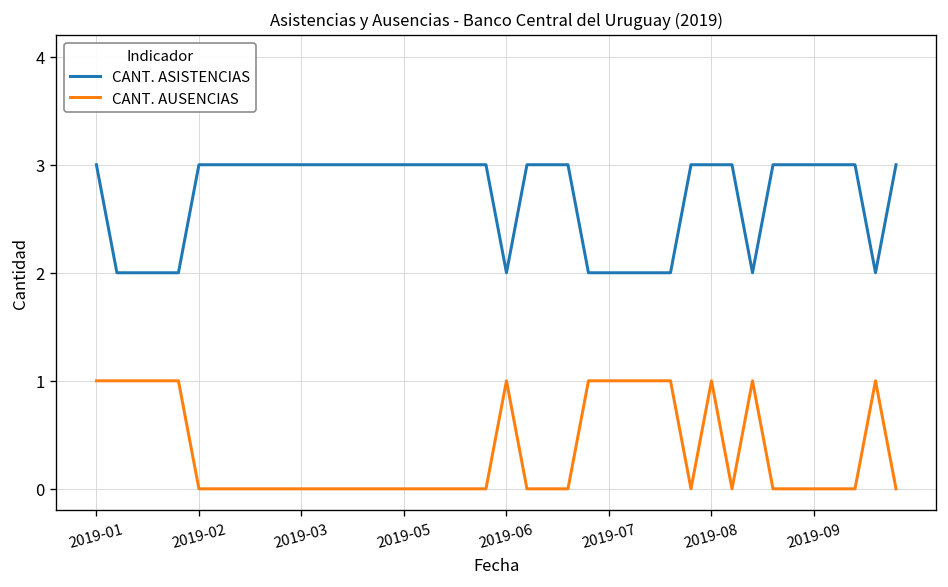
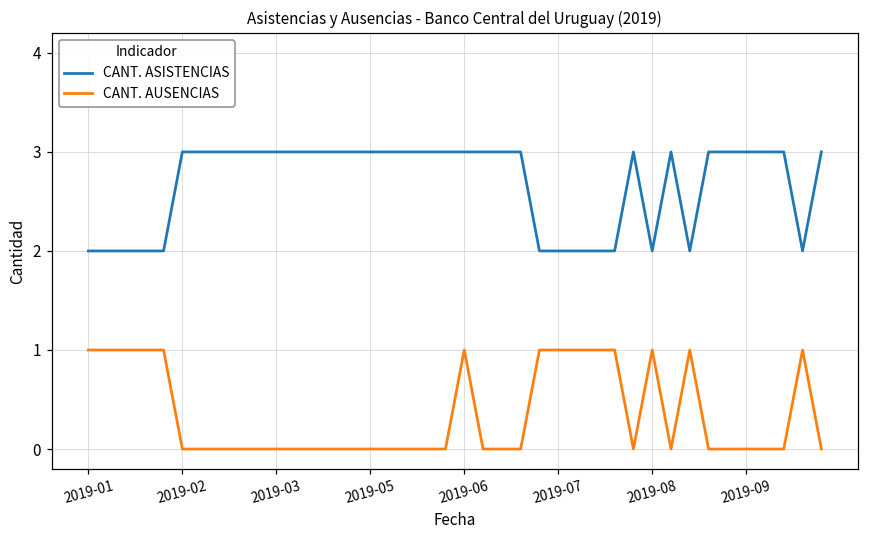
CANT. ASISTENCIAS, 2019-01: 3 -> 2
CANT. ASISTENCIAS, 2019-06: 2 -> 3
CANT. ASISTENCIAS, 2019-08: 3 -> 2
